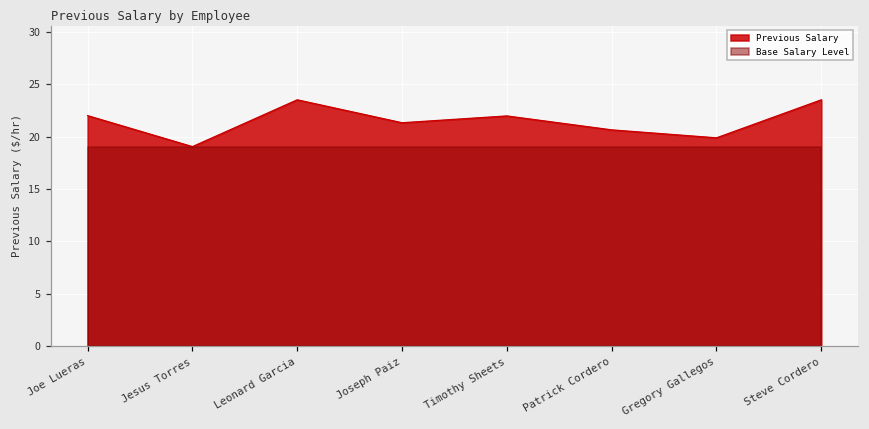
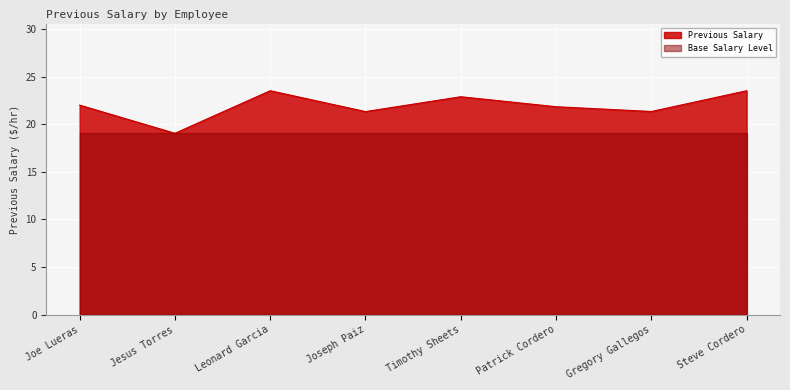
Previous Salary, Timothy Sheets: 22 -> 23
Previous Salary, Patrick Cordero: 21 -> 22
Previous Salary, Gregory Gallegos: 20 -> 21
